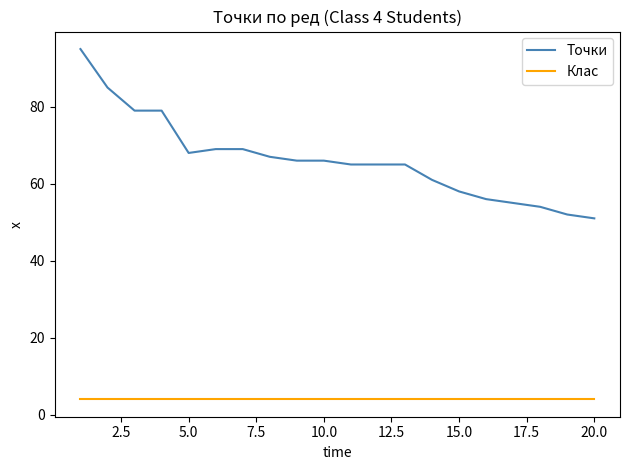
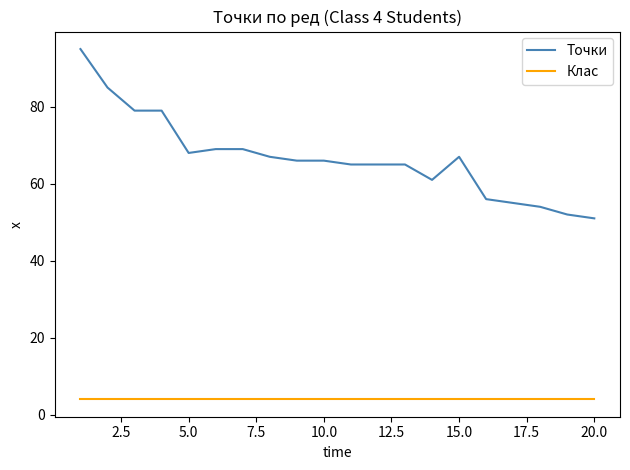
Точки, 15.0: 58 -> 67
